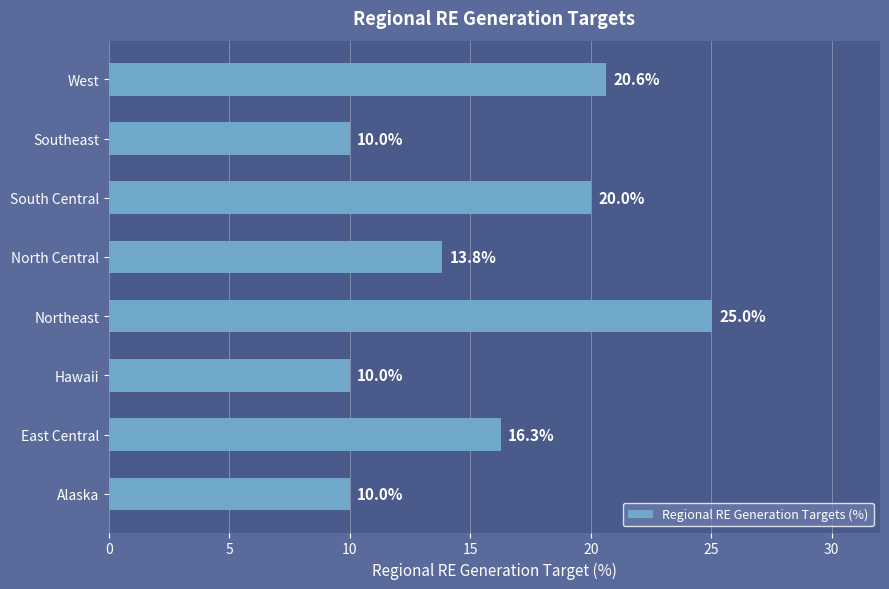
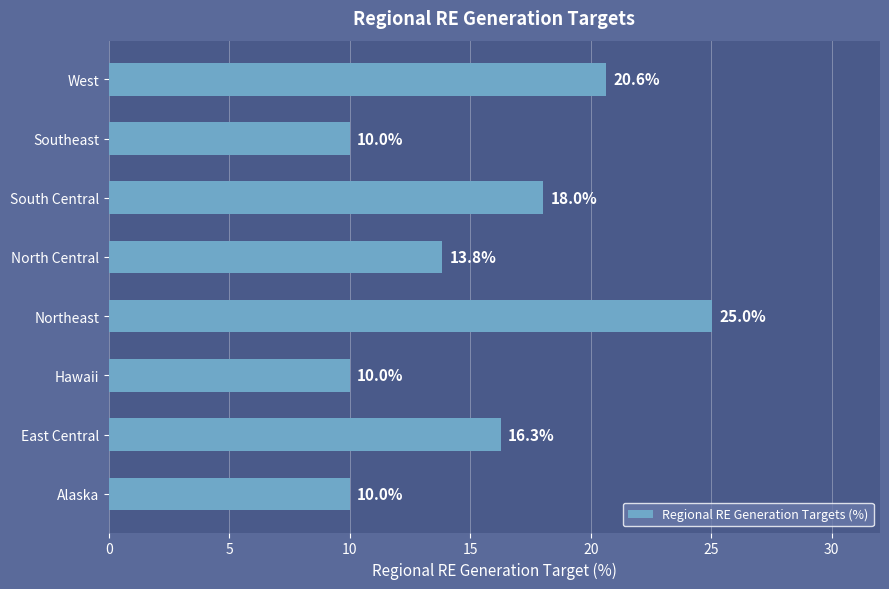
South Central: 20.0% -> 18.0%
